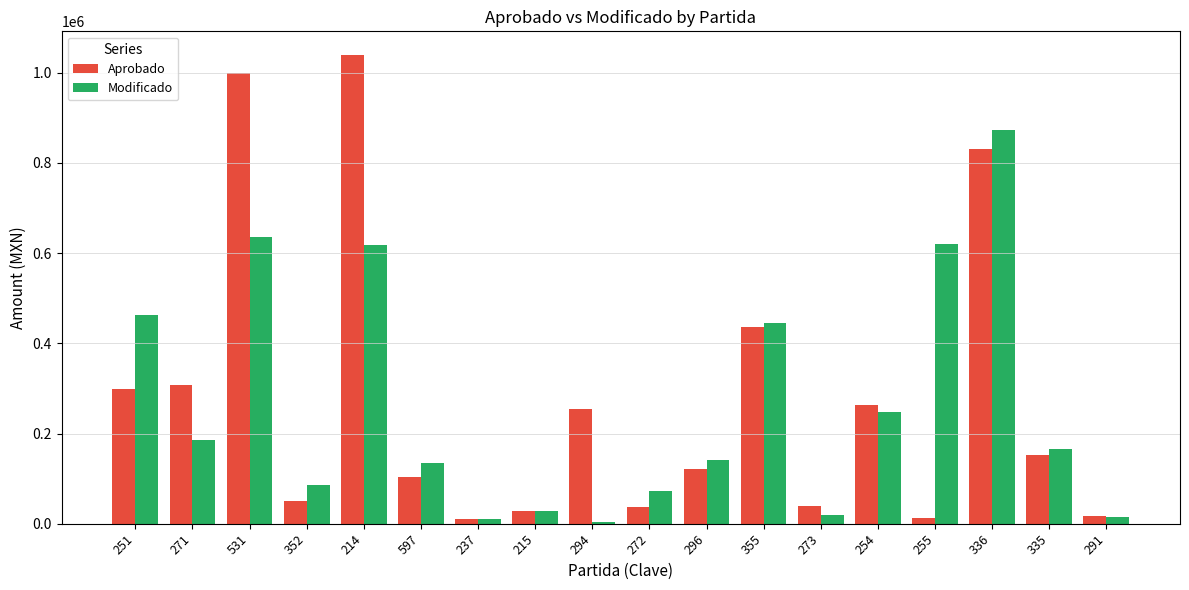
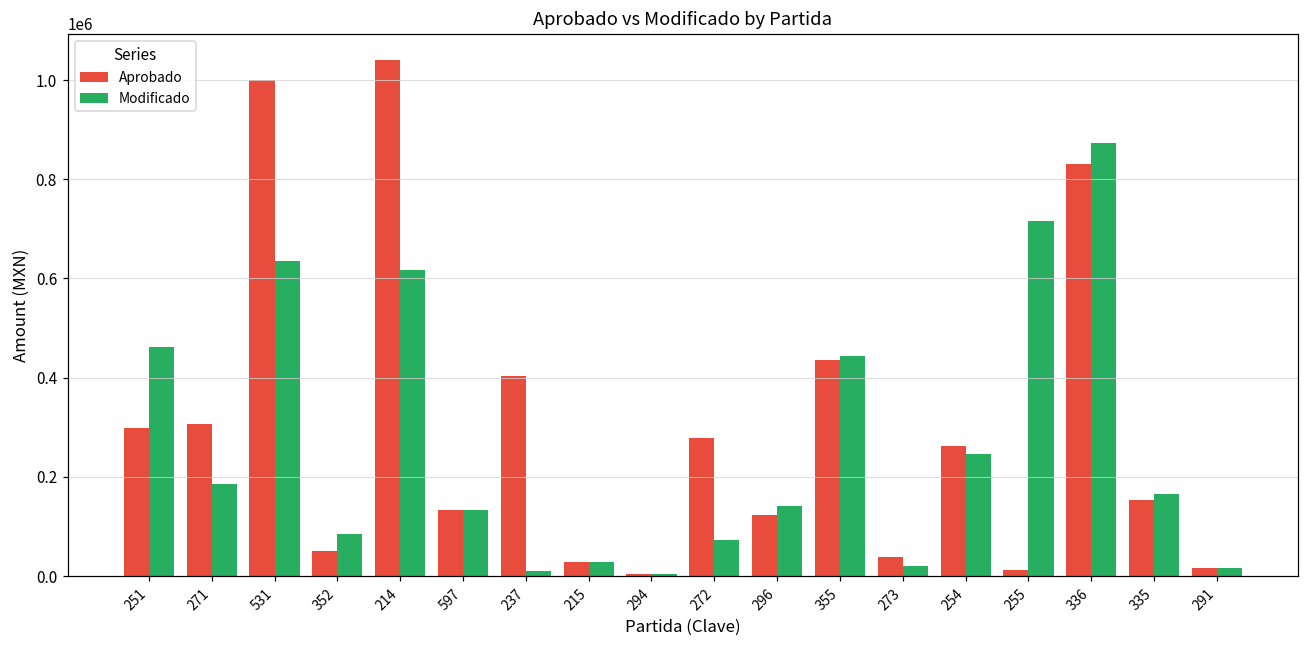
Aprobado, 597: 100000 -> 130000
Aprobado, 237: 10000 -> 400000
Aprobado, 294: 250000 -> 0
Aprobado, 272: 40000 -> 280000
Modificado, 255: 620000 -> 720000
